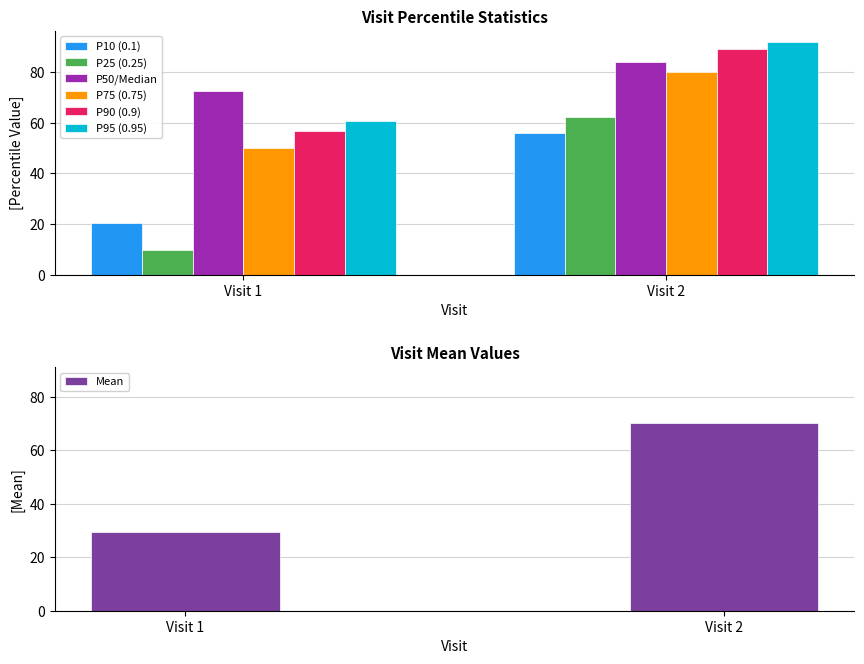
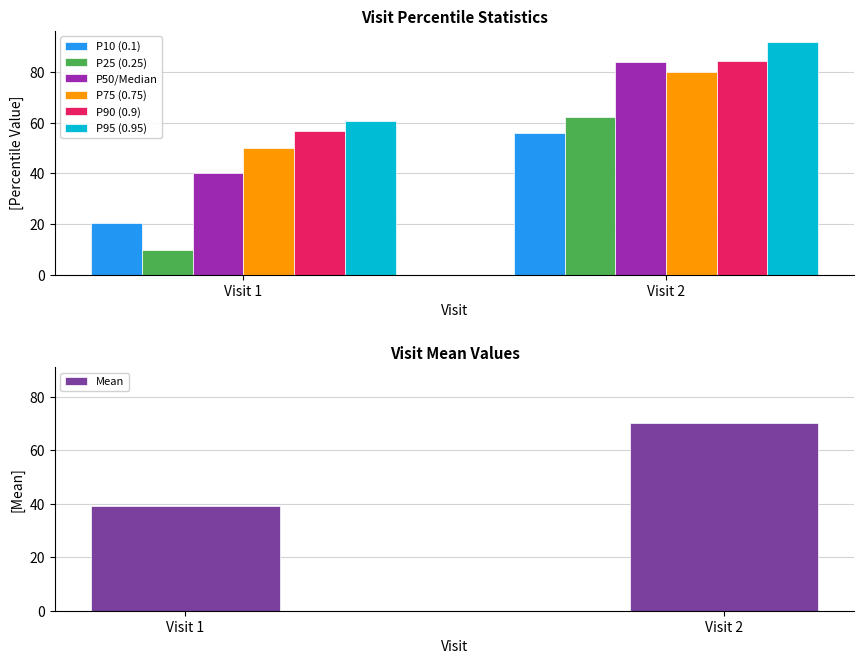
Visit Percentile Statistics, P50/Median, Visit 1: 73 -> 40
Visit Percentile Statistics, P90 (0.9), Visit 2: 89 -> 85
Visit Mean Values, Visit 1: 29 -> 39
